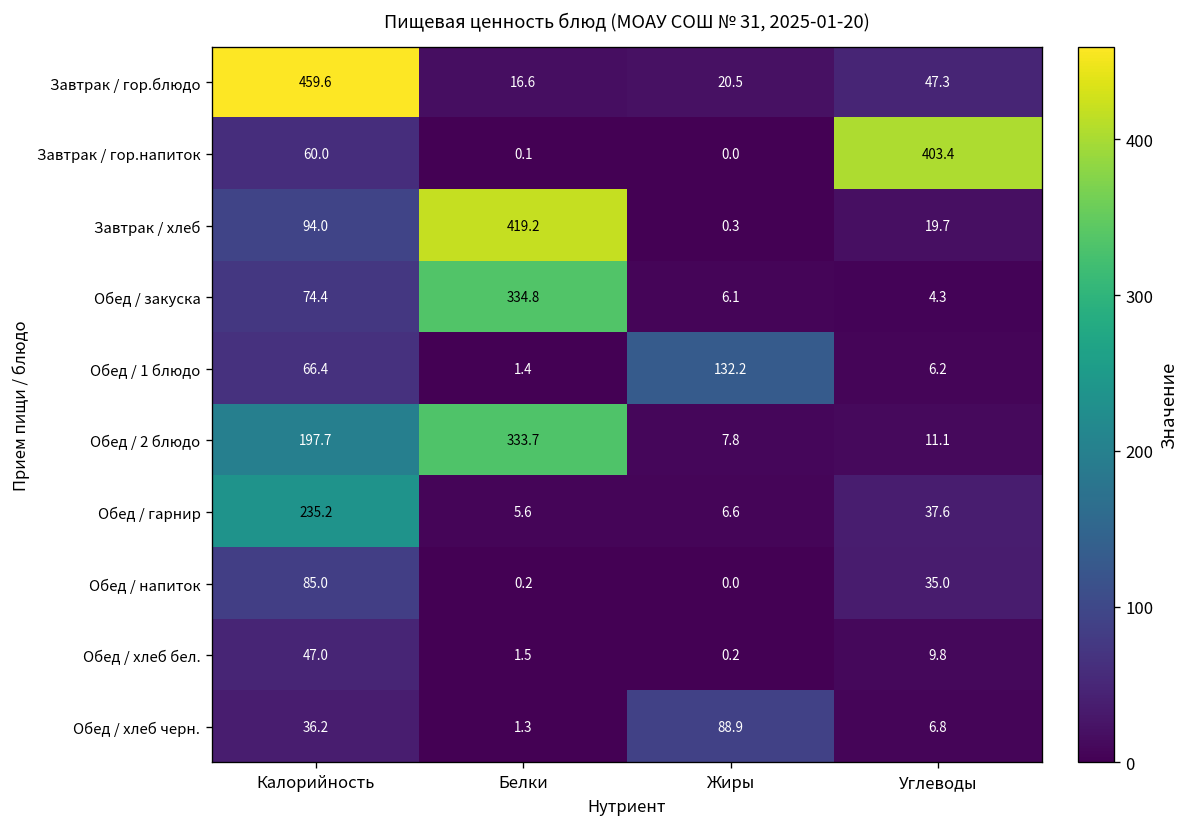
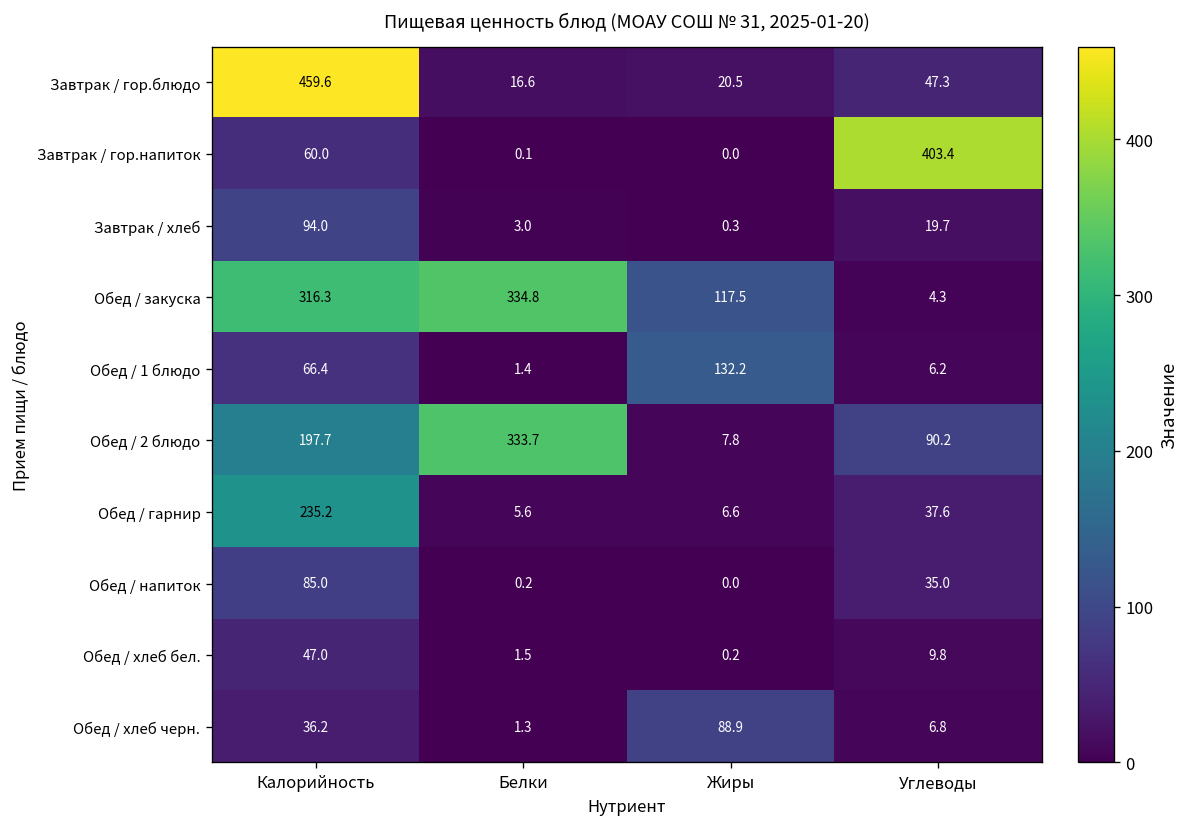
Завтрак / хлеб, Белки: 419.2 -> 3.0
Обед / закуска, Калорийность: 74.4 -> 316.3
Обед / закуска, Жиры: 6.1 -> 117.5
Обед / 2 блюдо, Углеводы: 11.1 -> 90.2
